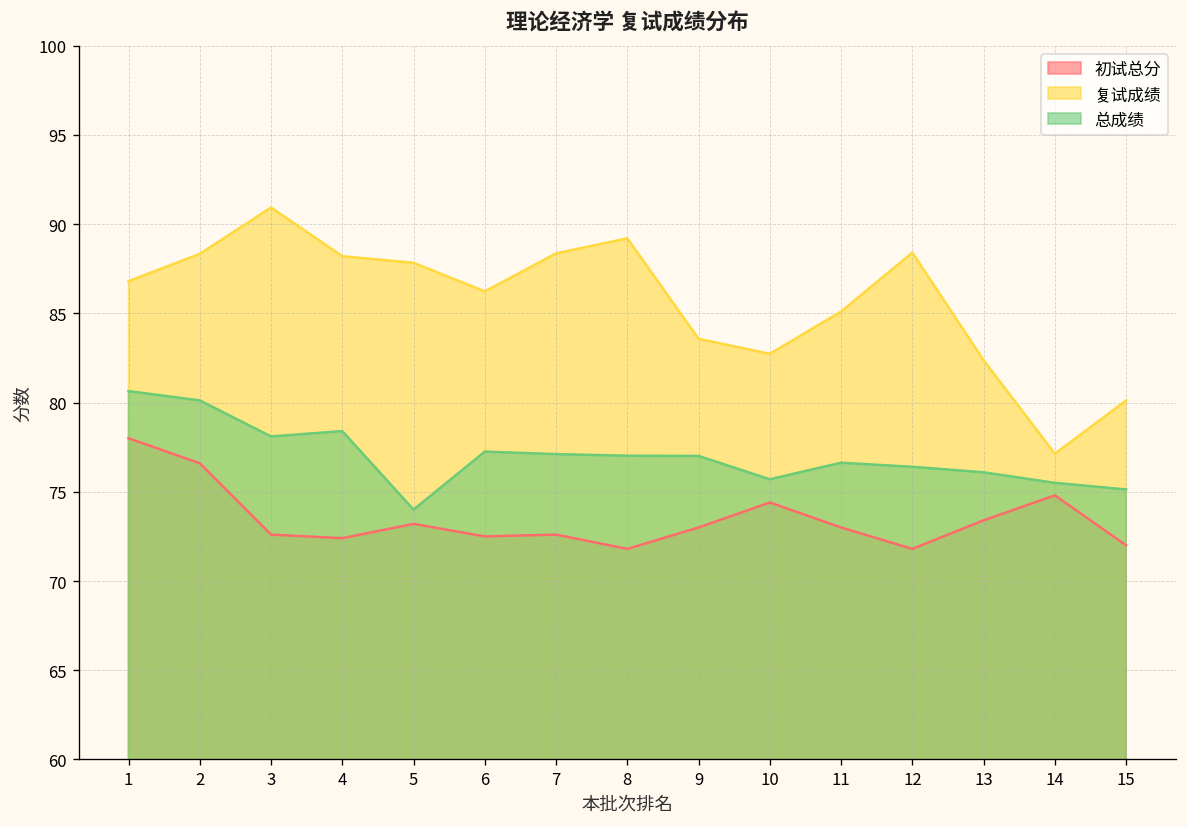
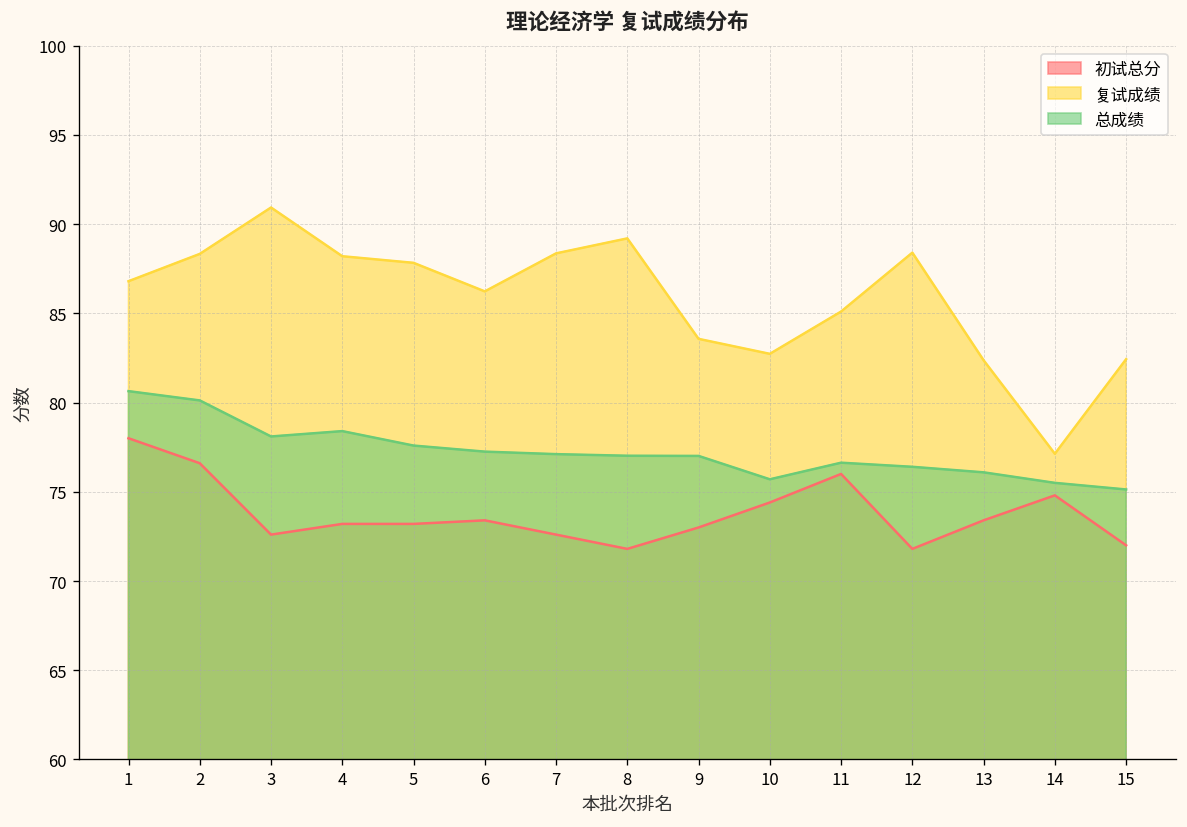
初试总分, 4: 72.4 -> 73.2
总成绩, 5: 74.0 -> 77.6
初试总分, 6: 72.5 -> 73.4
初试总分, 11: 73 -> 76
复试成绩, 15: 80.1 -> 82.4
